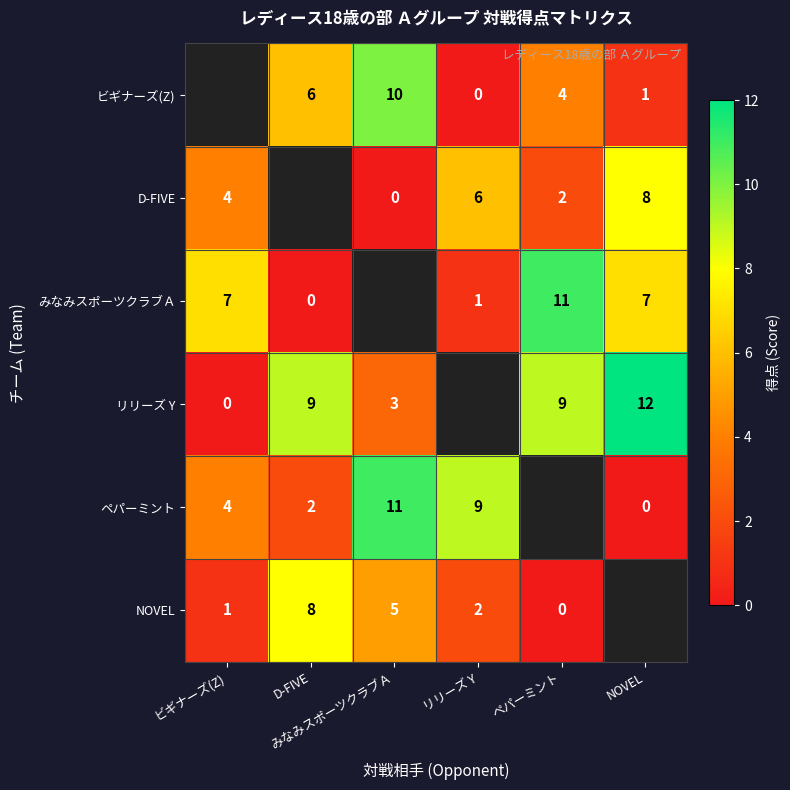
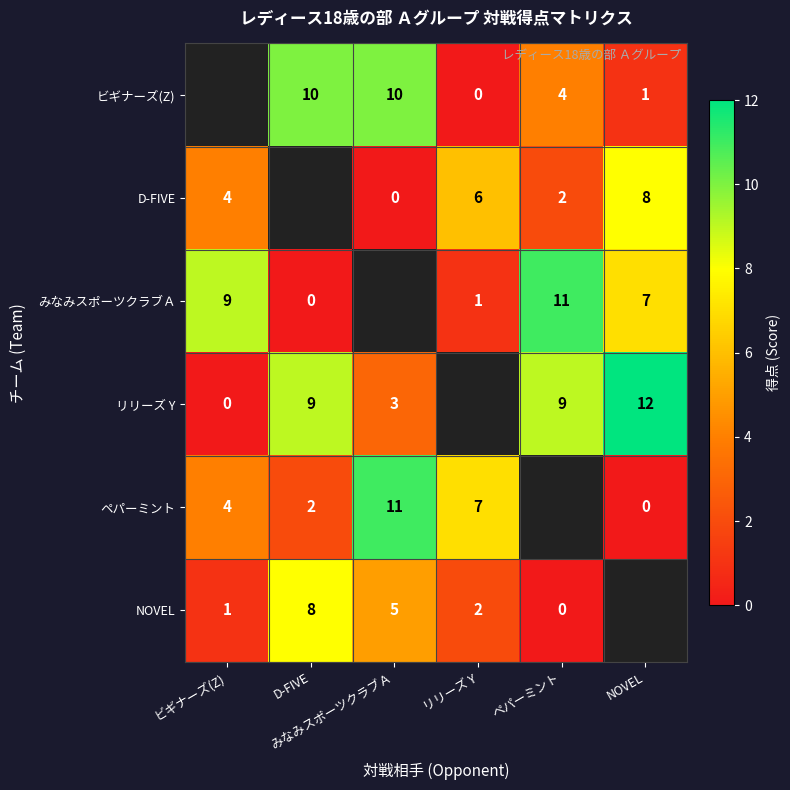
ビギナーズ(Z), D-FIVE: 6 -> 10
みなみスポーツクラブＡ, ビギナーズ(Z): 7 -> 9
ペパーミント, リリーズ Y: 9 -> 7
